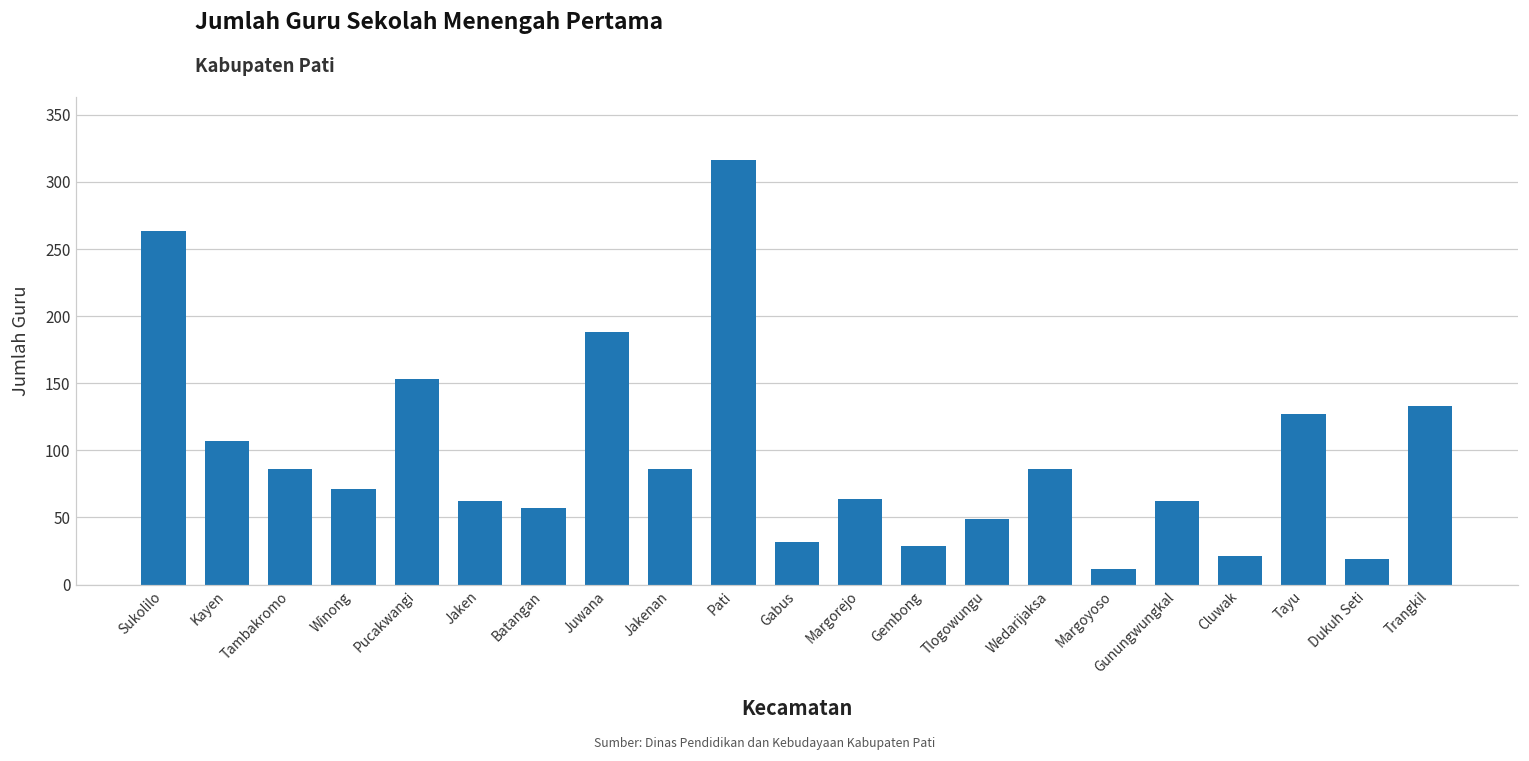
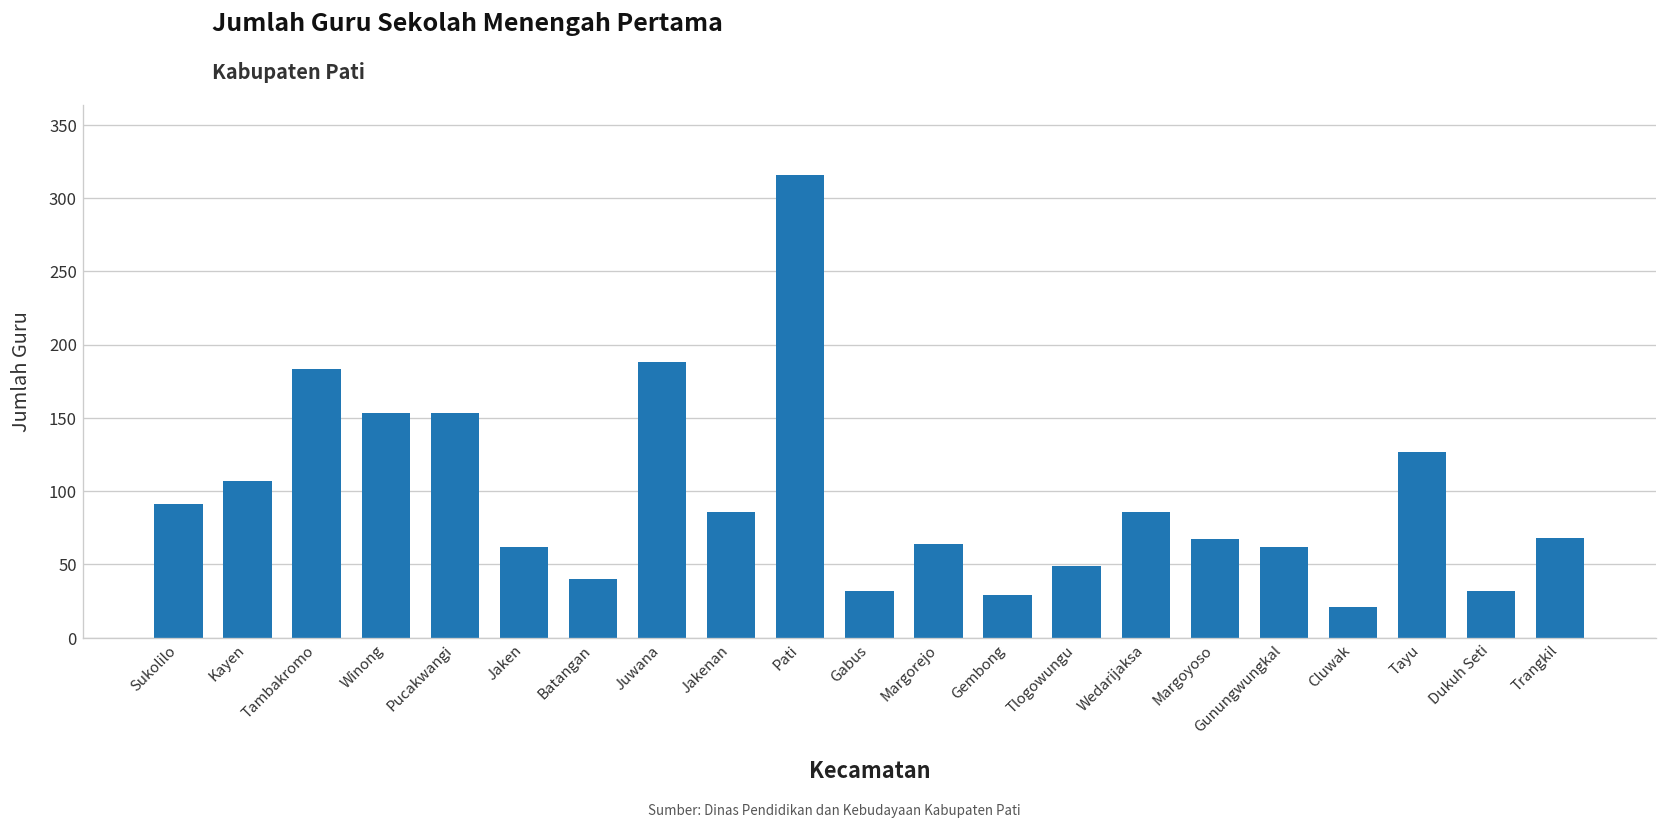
Sukolilo: 263 -> 91
Tambakromo: 86 -> 183
Winong: 71 -> 153
Batangan: 57 -> 40
Margoyoso: 12 -> 67
Dukuh Seti: 19 -> 32
Trangkil: 133 -> 68
